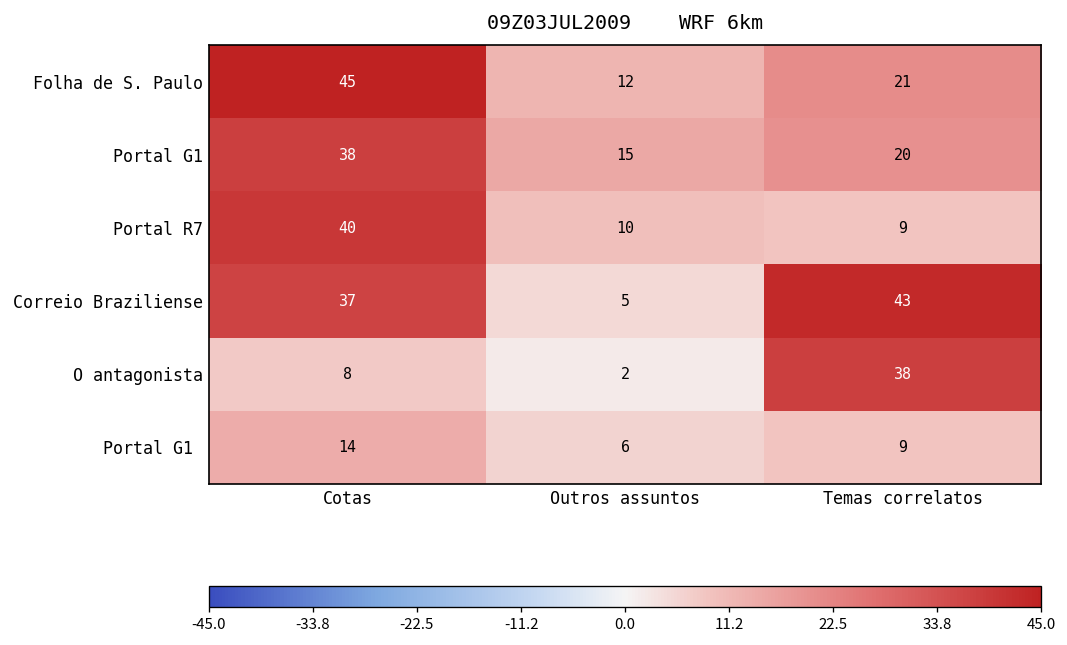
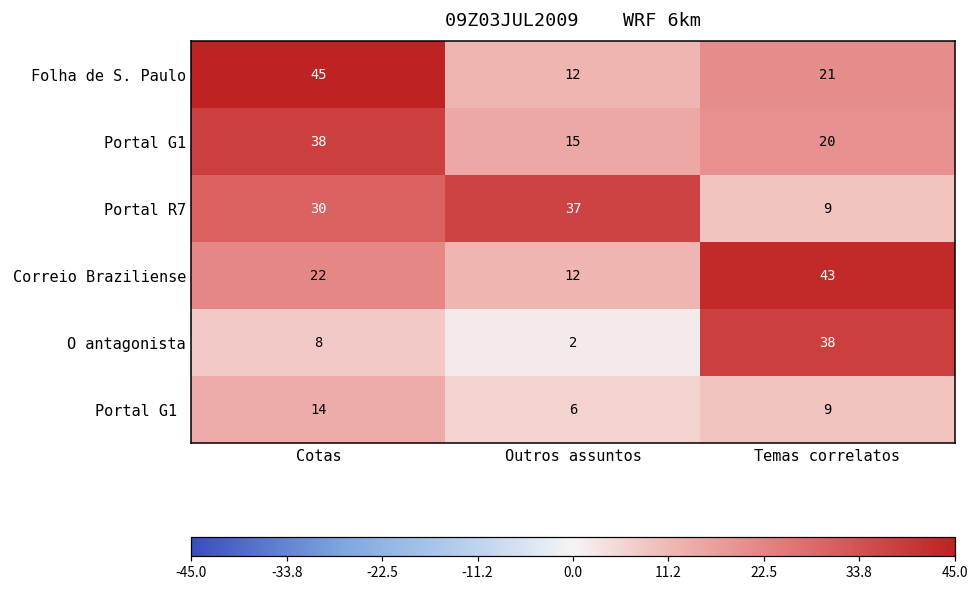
Portal R7, Cotas: 40 -> 30
Portal R7, Outros assuntos: 10 -> 37
Correio Braziliense, Cotas: 37 -> 22
Correio Braziliense, Outros assuntos: 5 -> 12
